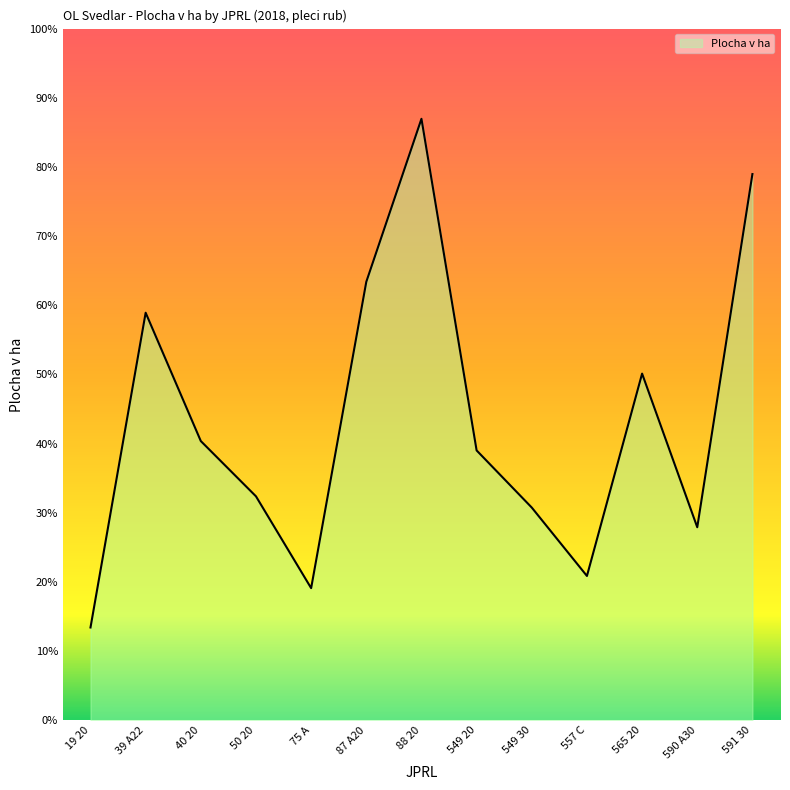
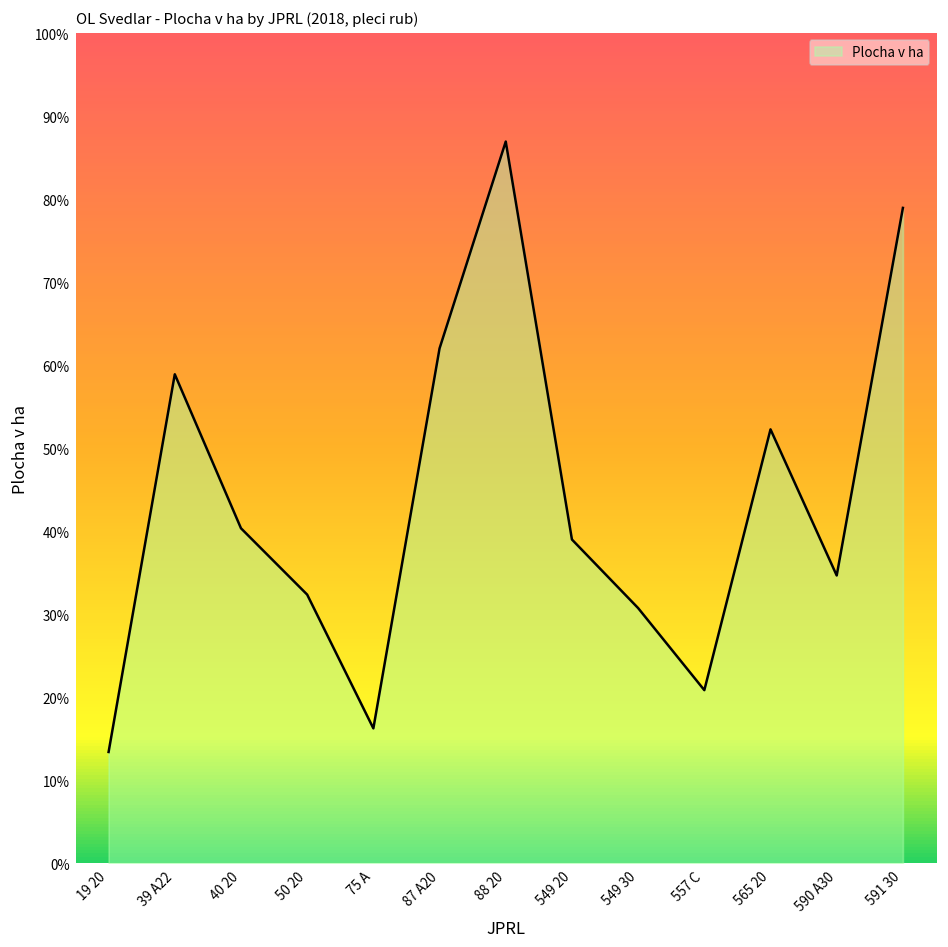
75 A: 19% -> 16%
87 A20: 63% -> 62%
565 20: 50% -> 52%
590 A30: 28% -> 35%
